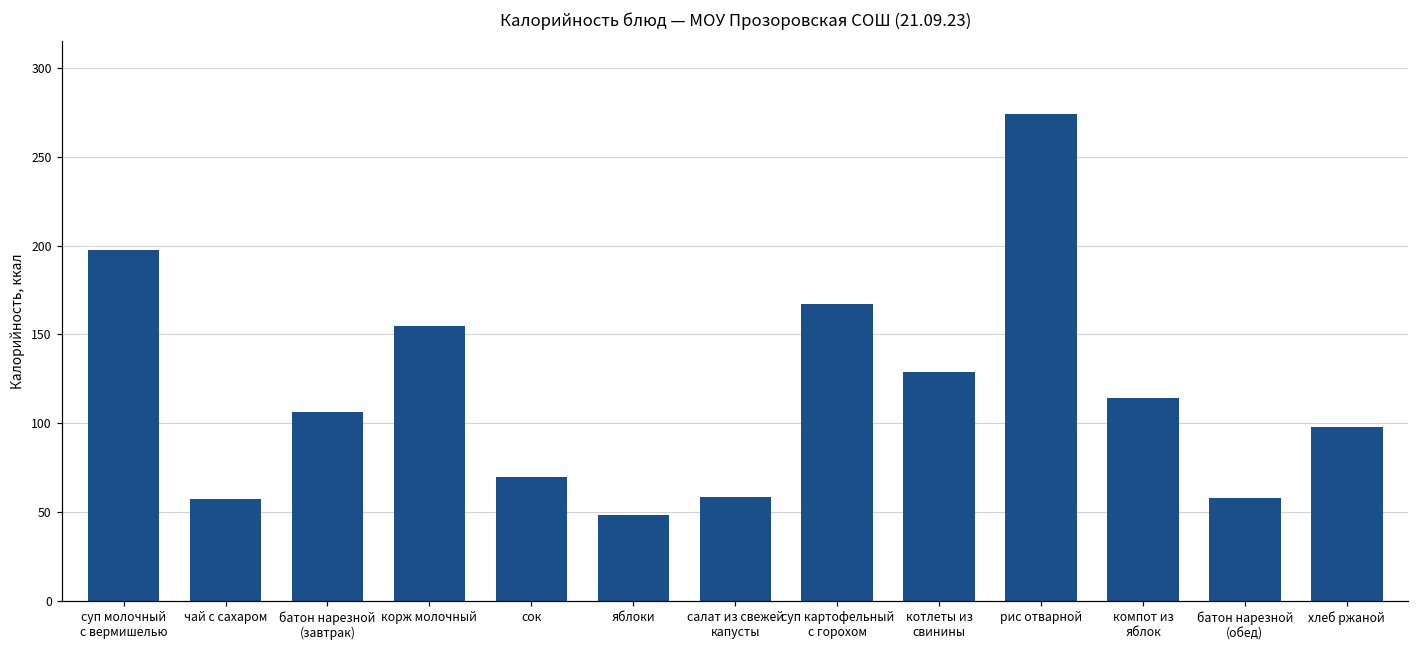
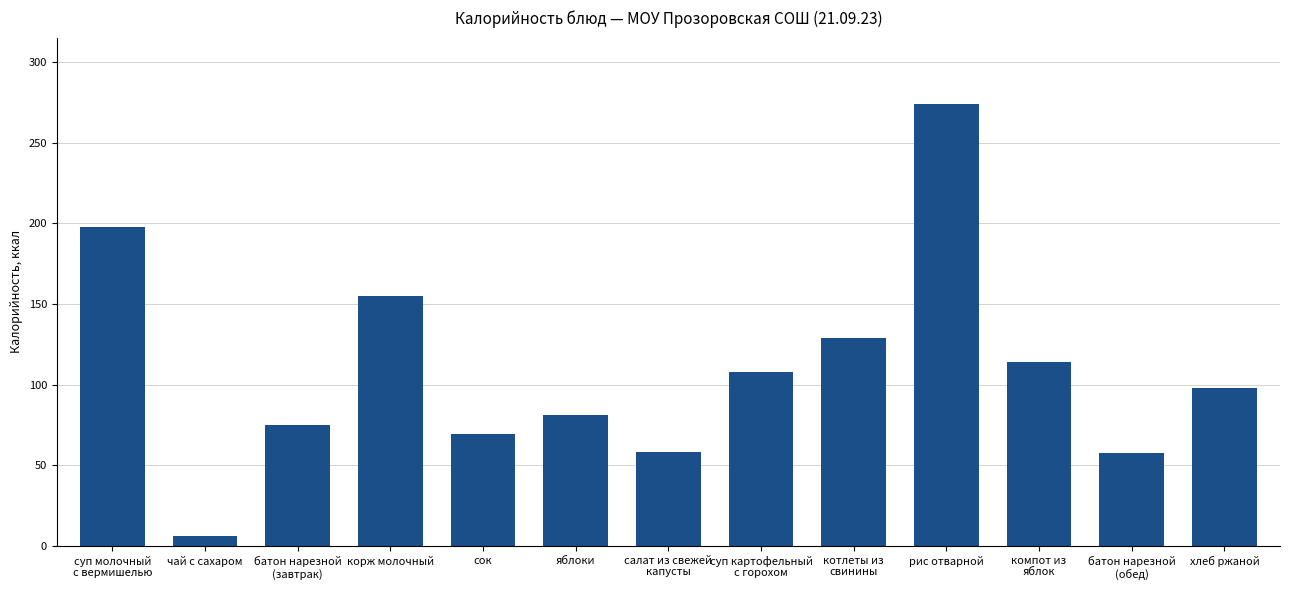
чай с сахаром: 57 -> 6
батон нарезной (завтрак): 106 -> 75
яблоки: 48 -> 81
суп картофельный с горохом: 167 -> 108
